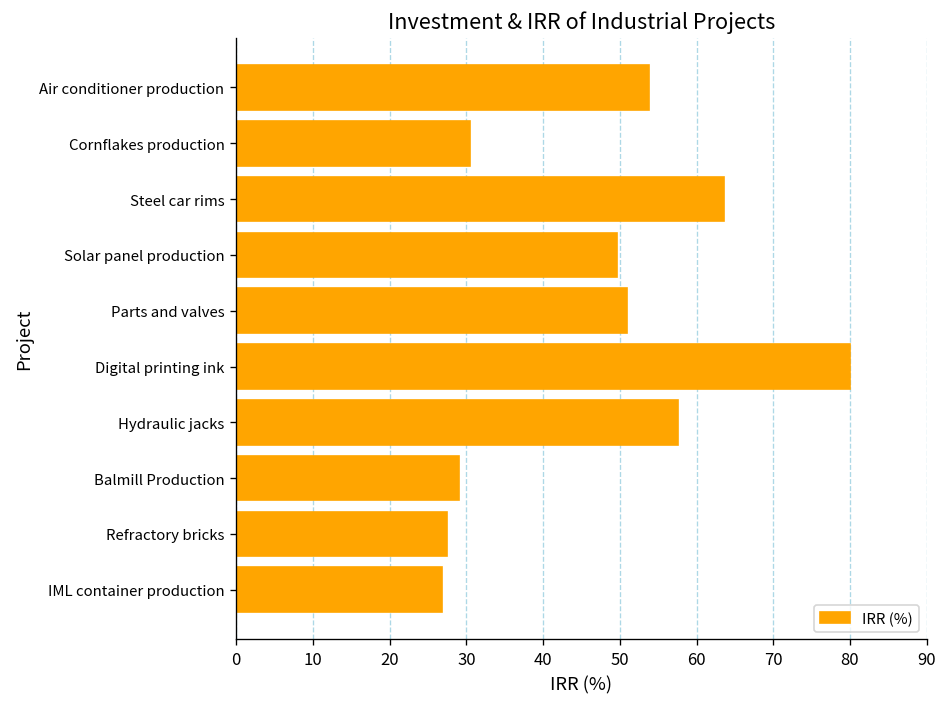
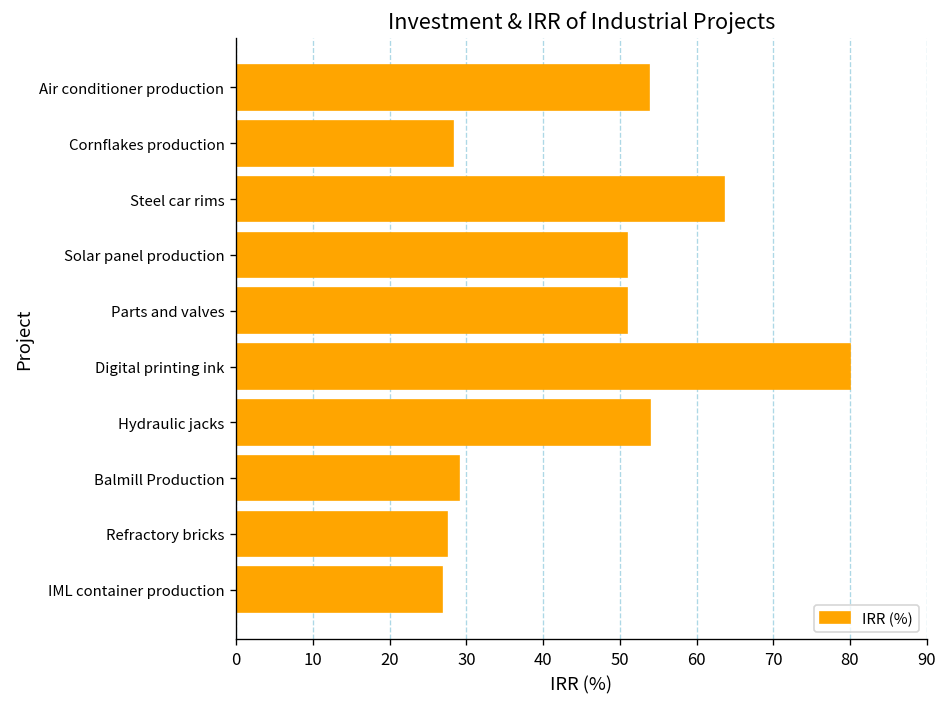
Cornflakes production: 30 -> 28
Solar panel production: 50 -> 51
Hydraulic jacks: 58 -> 54
